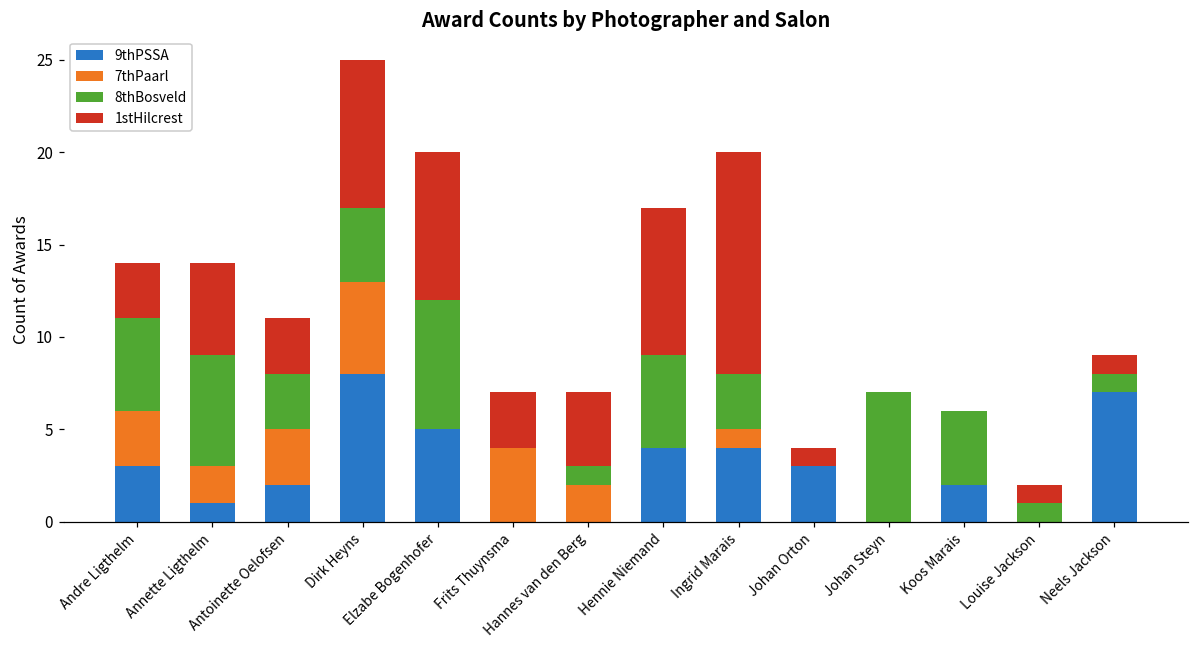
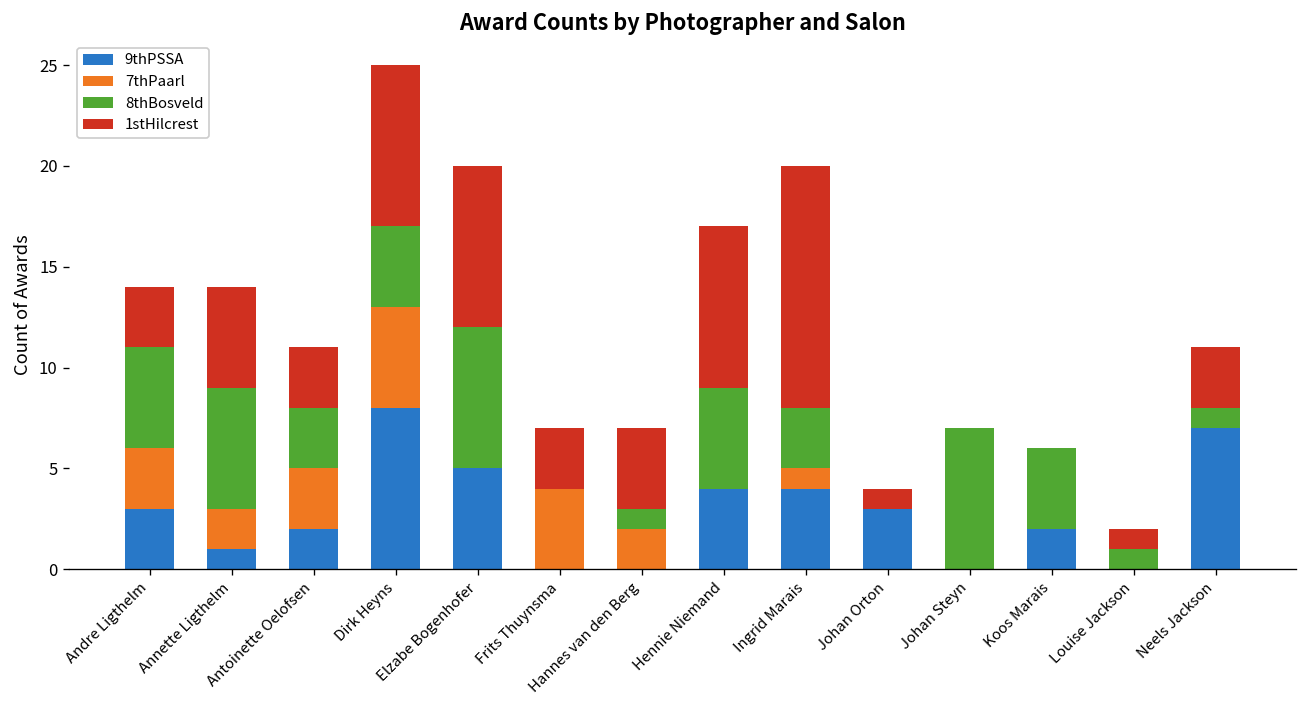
1stHilcrest, Neels Jackson: 1 -> 3
